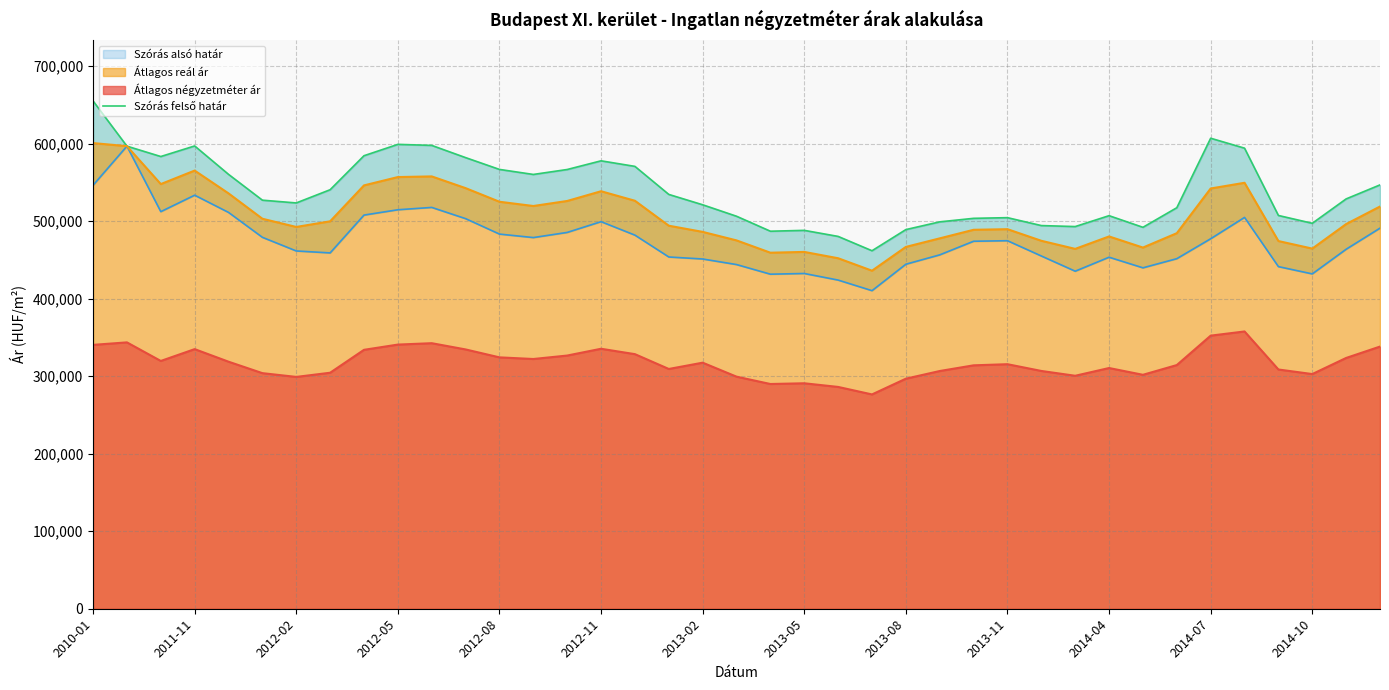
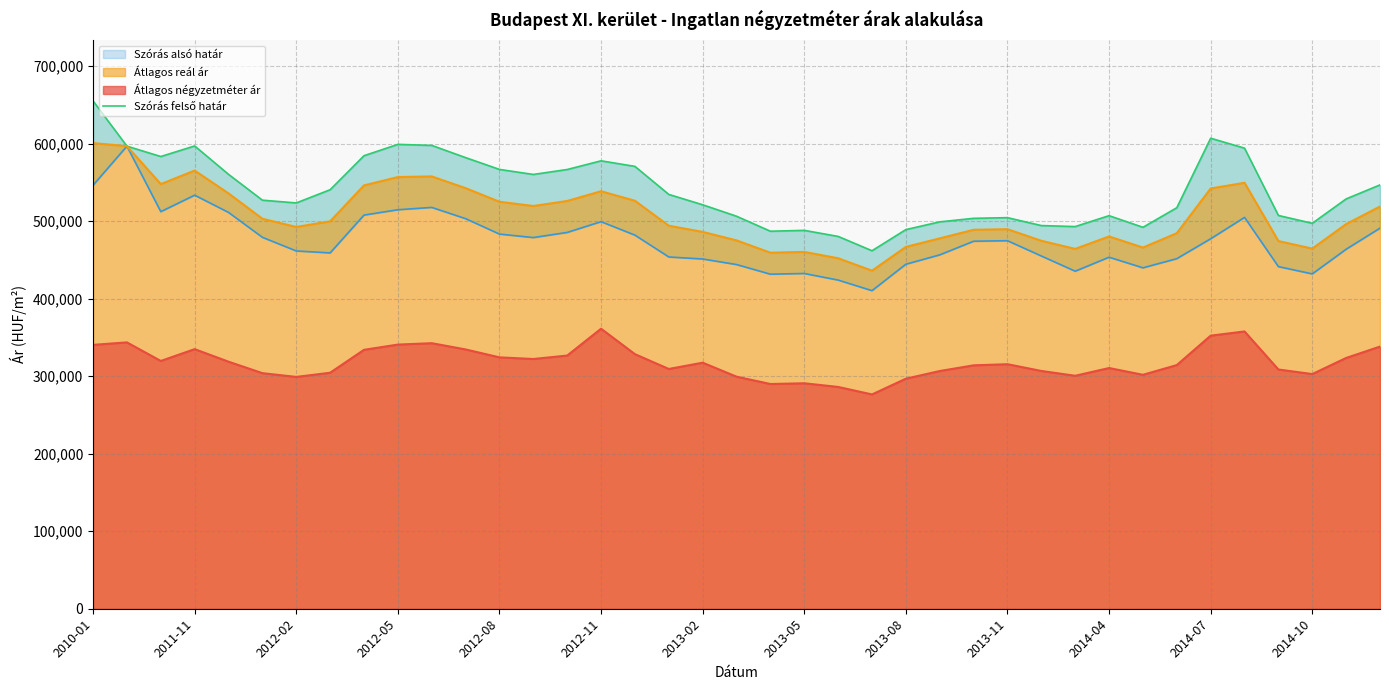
Átlagos négyzetméter ár, 2012-11: 340,000 -> 360,000
